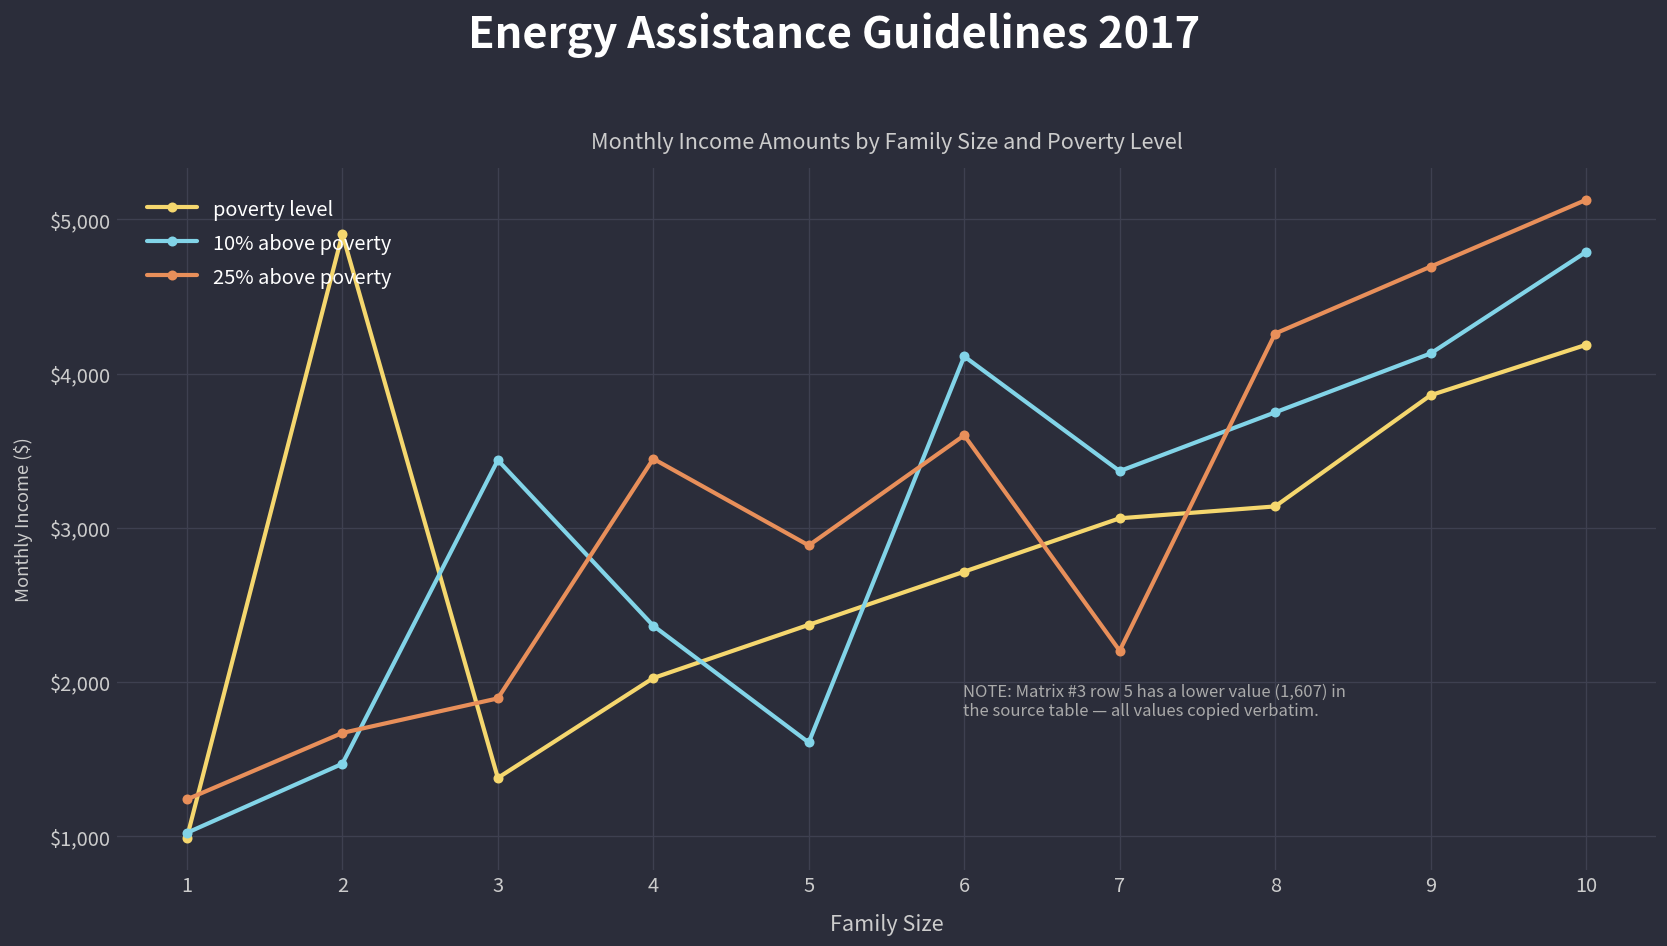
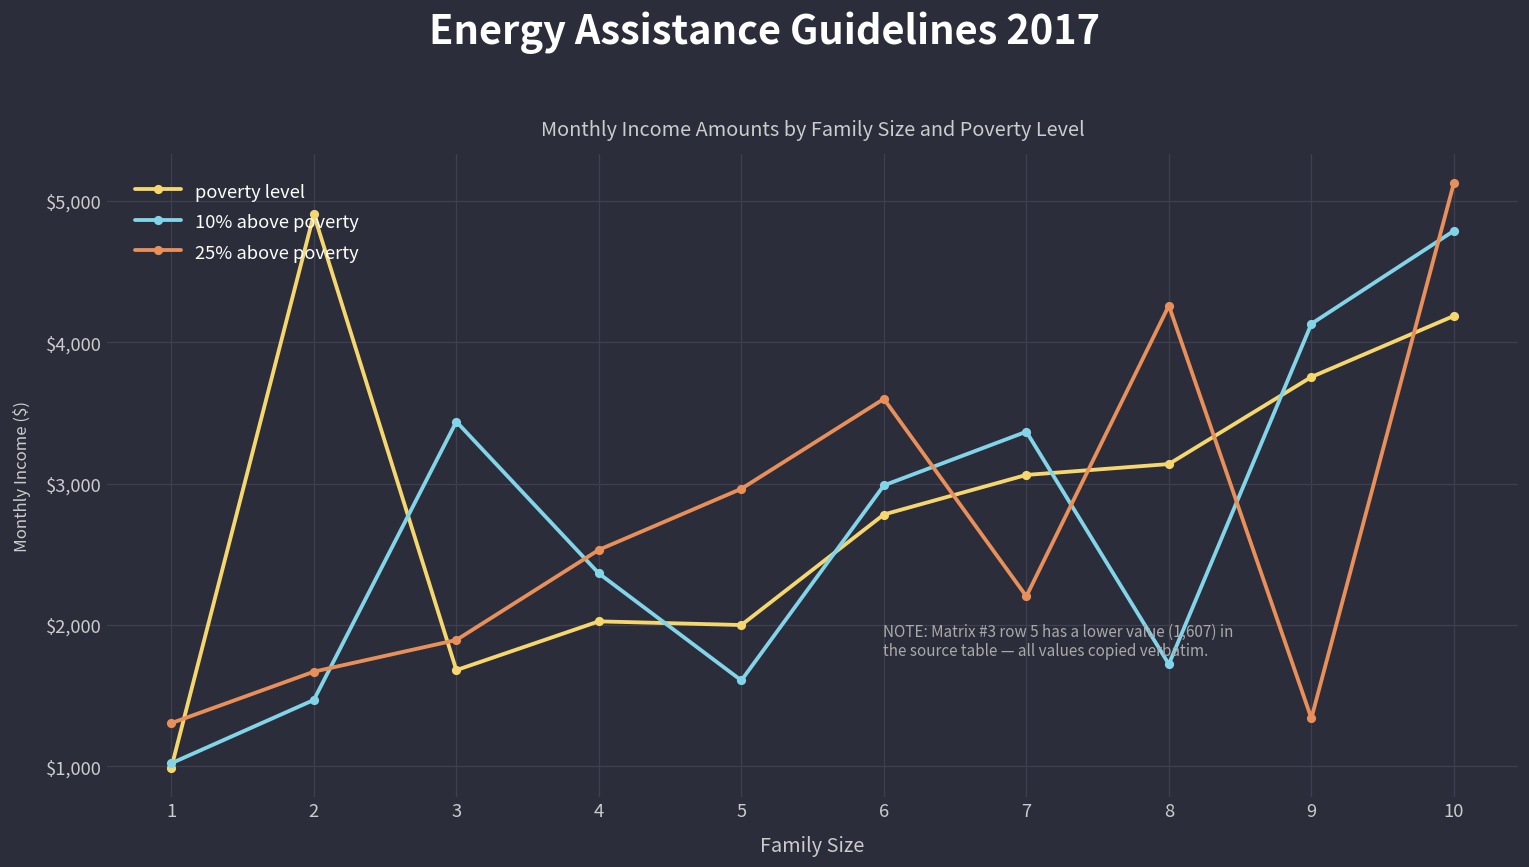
25% above poverty, 1: $1,240 -> $1,310
poverty level, 3: $1,380 -> $1,680
25% above poverty, 4: $3,450 -> $2,530
poverty level, 5: $2,370 -> $2,000
25% above poverty, 5: $2,890 -> $2,960
poverty level, 6: $2,720 -> $2,780
10% above poverty, 6: $4,110 -> $2,990
10% above poverty, 8: $3,750 -> $1,720
poverty level, 9: $3,860 -> $3,750
25% above poverty, 9: $4,690 -> $1,340
